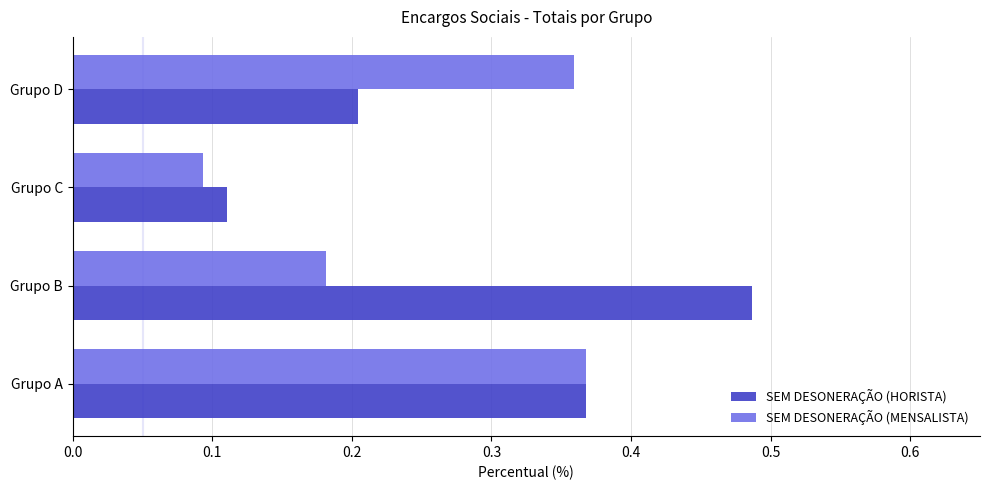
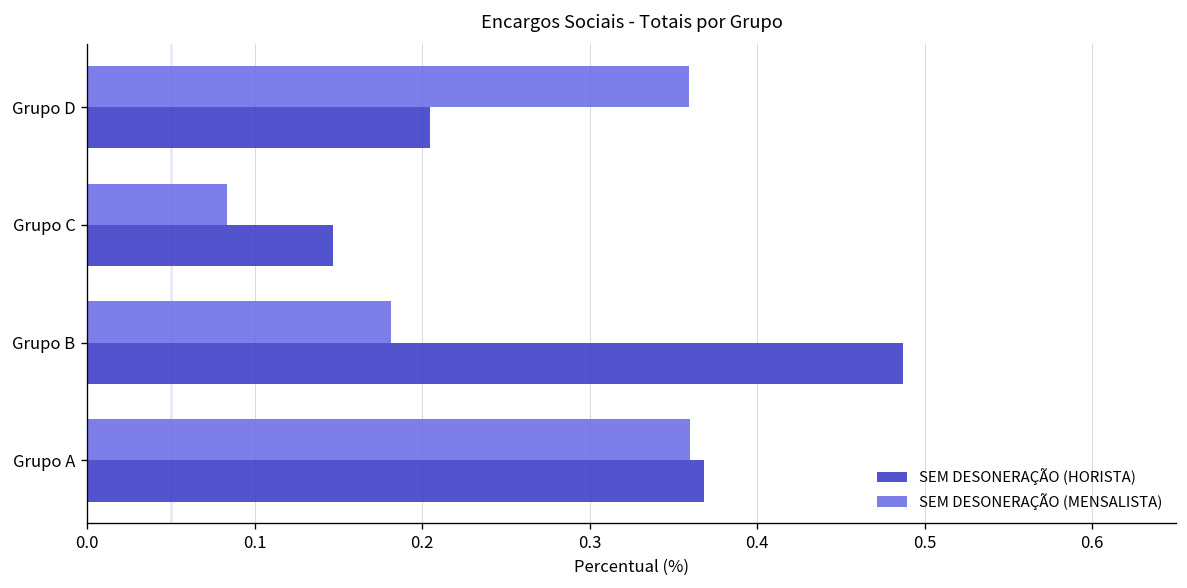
SEM DESONERAÇÃO (MENSALISTA), Grupo C: 0.093 -> 0.083
SEM DESONERAÇÃO (HORISTA), Grupo C: 0.111 -> 0.147
SEM DESONERAÇÃO (MENSALISTA), Grupo A: 0.368 -> 0.360
